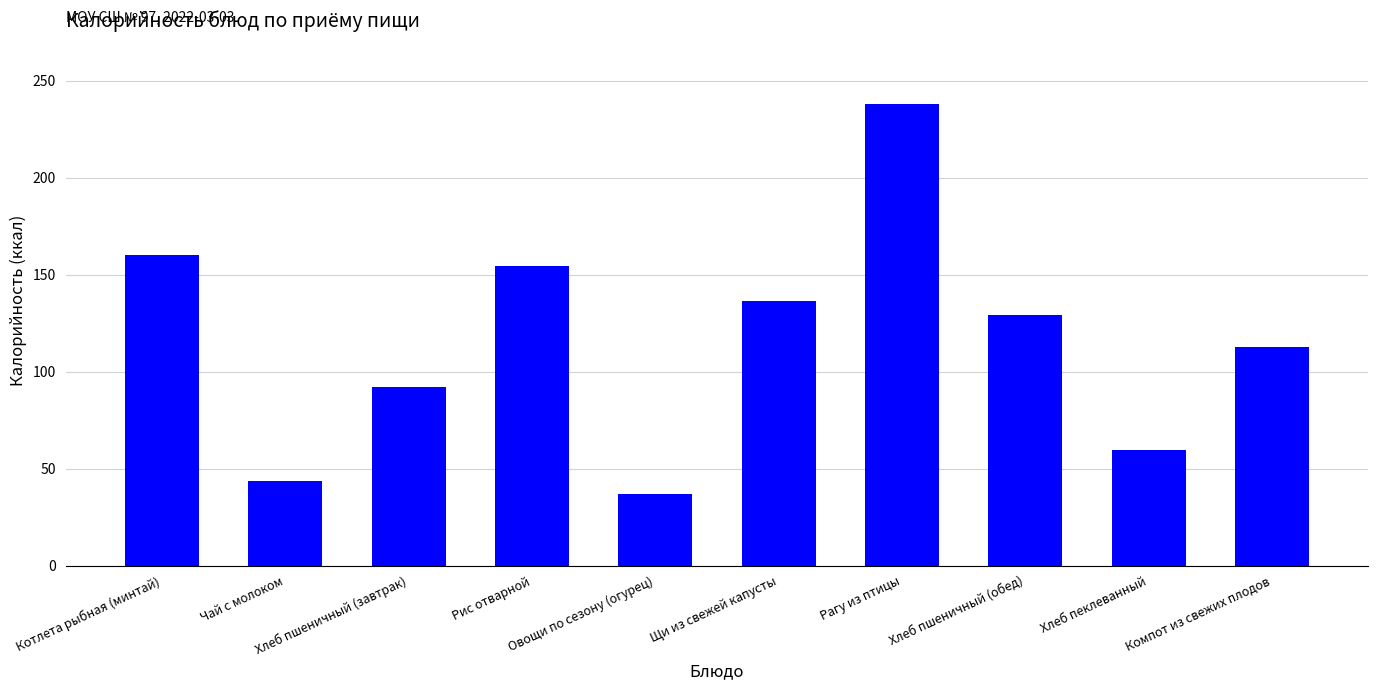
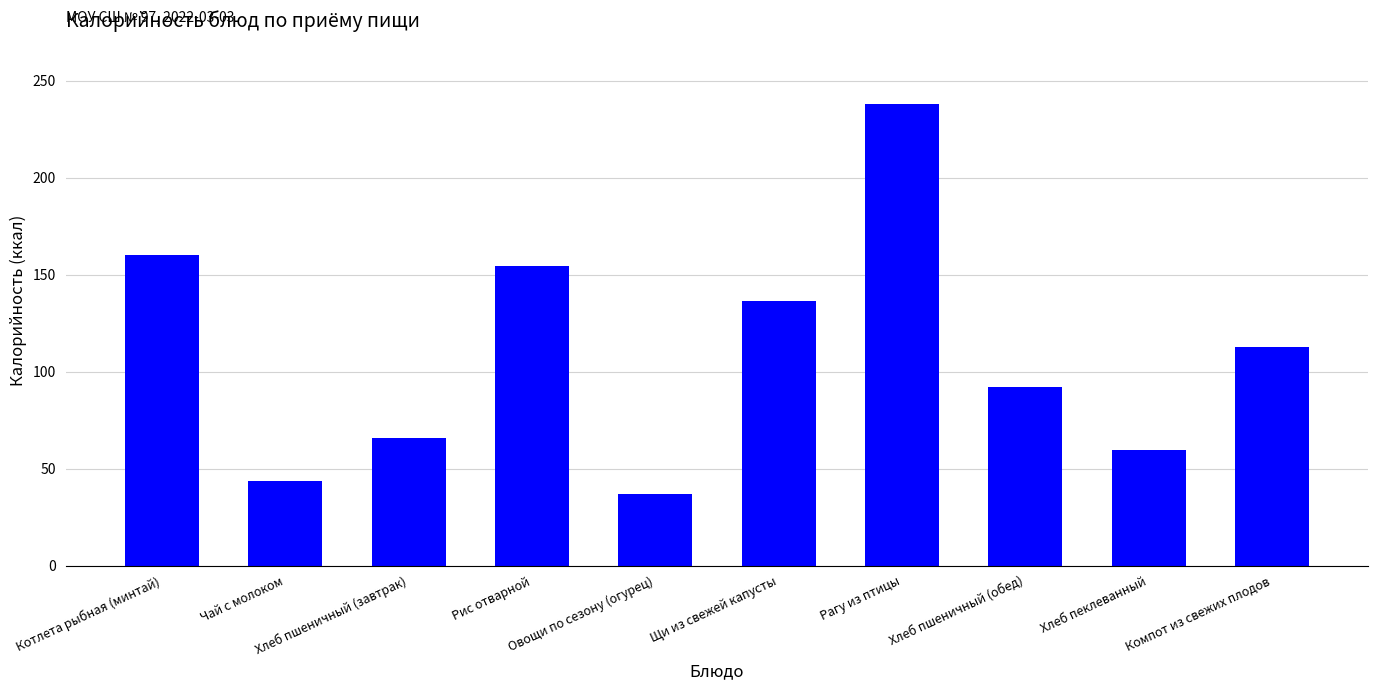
Хлеб пшеничный (завтрак): 92 -> 66
Хлеб пшеничный (обед): 129 -> 92
